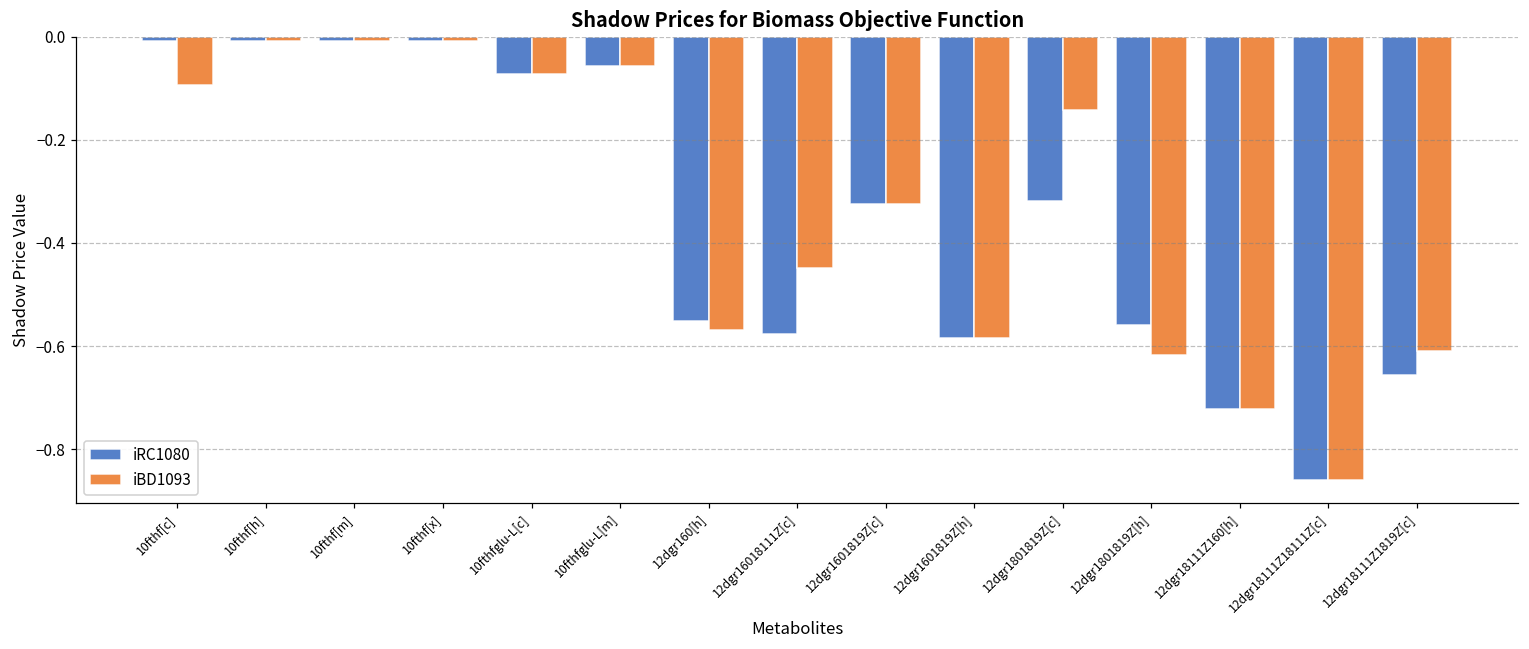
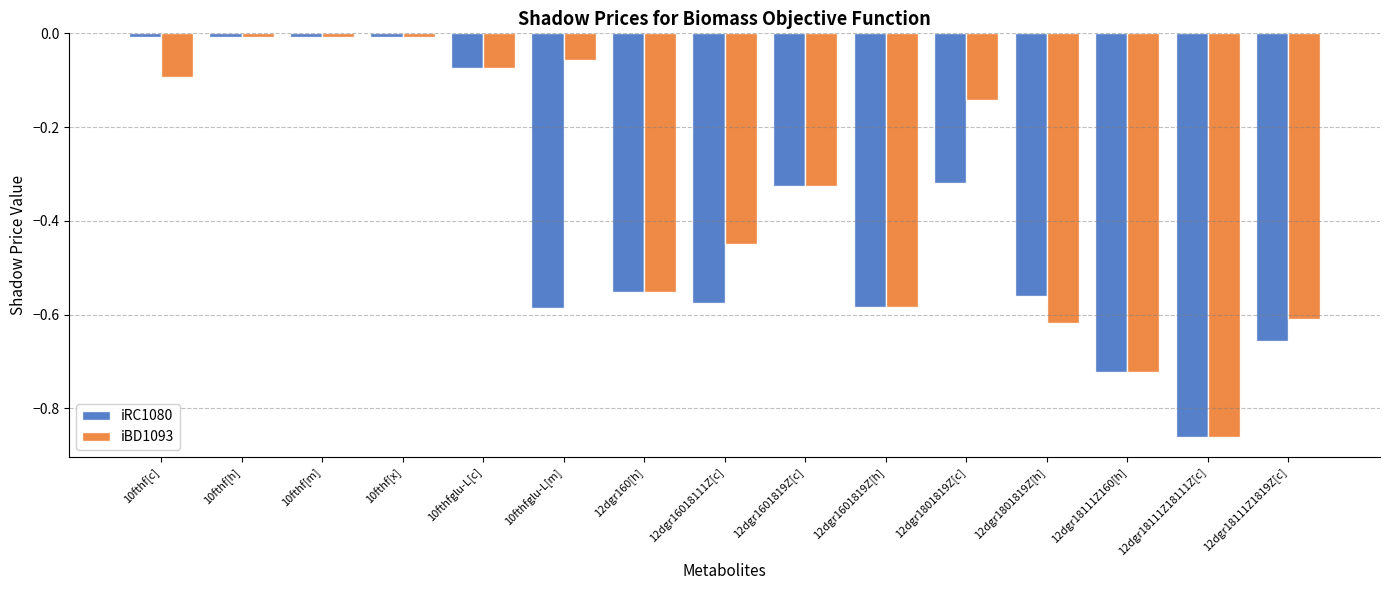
iRC1080, 10fthfglu-L[m]: -0.06 -> -0.59
iBD1093, 12dgr160[h]: -0.57 -> -0.55
